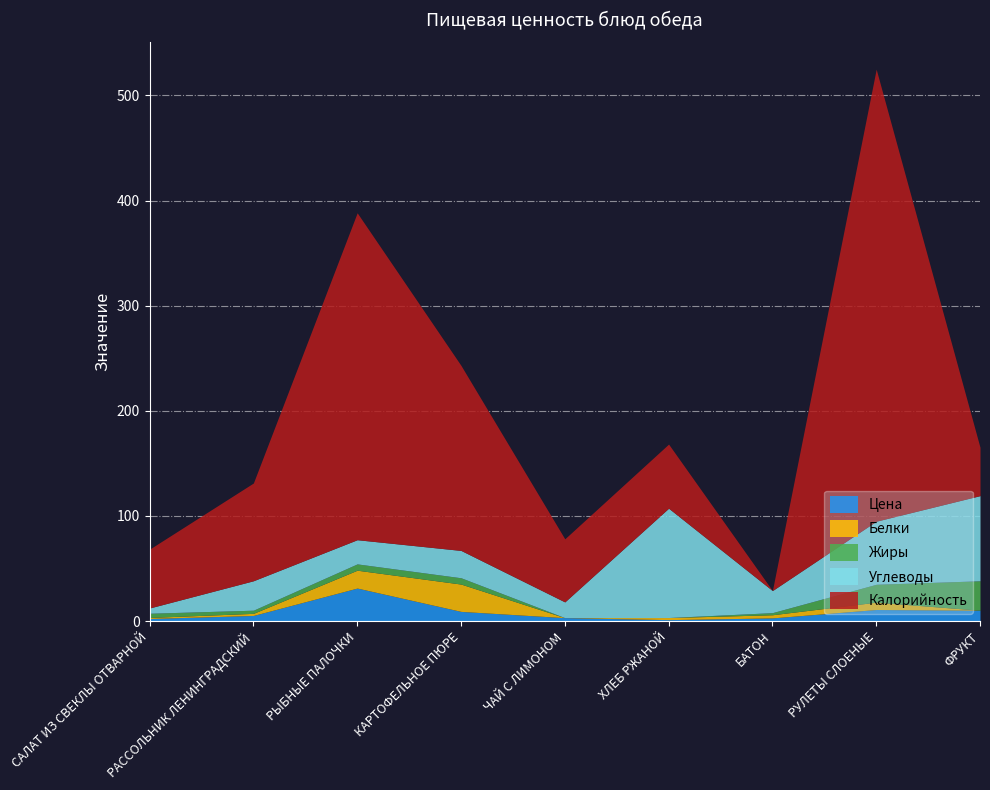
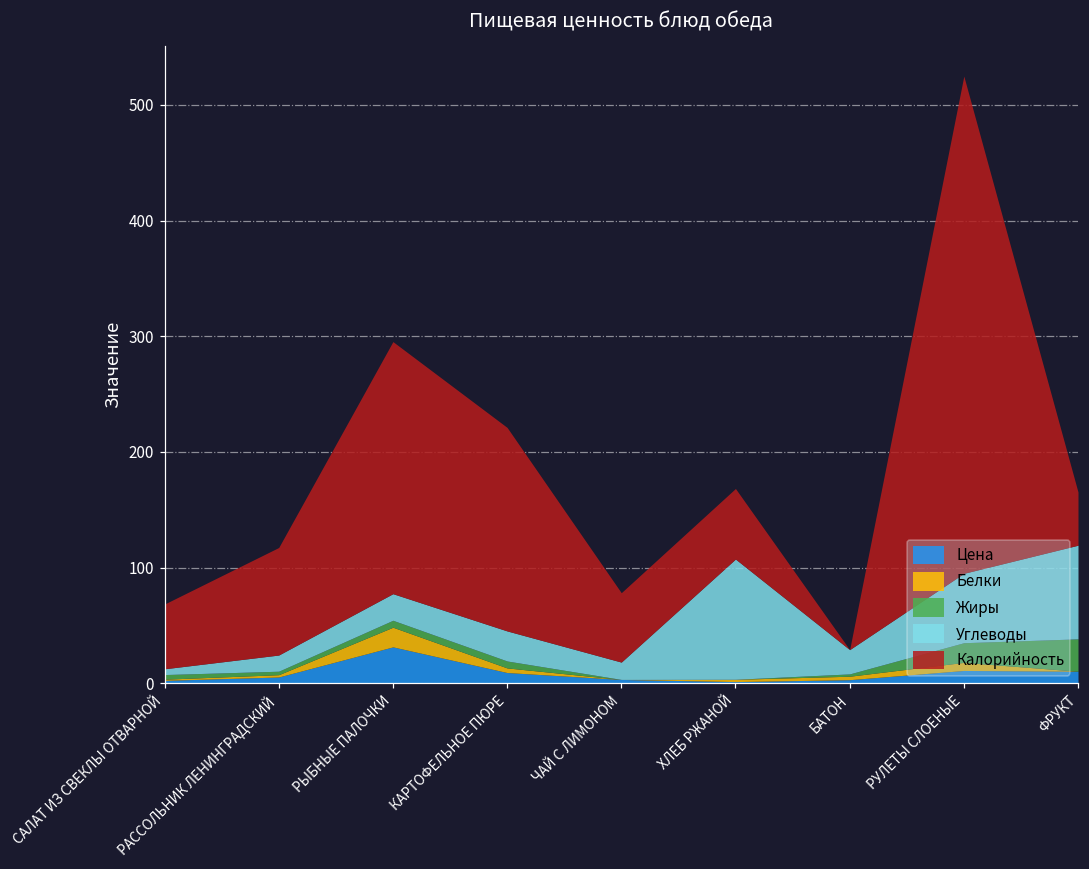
Углеводы, РАССОЛЬНИК ЛЕНИНГРАДСКИЙ: 28 -> 14
Калорийность, РЫБНЫЕ ПАЛОЧКИ: 311 -> 218
Белки, КАРТОФЕЛЬНОЕ ПЮРЕ: 26 -> 4
